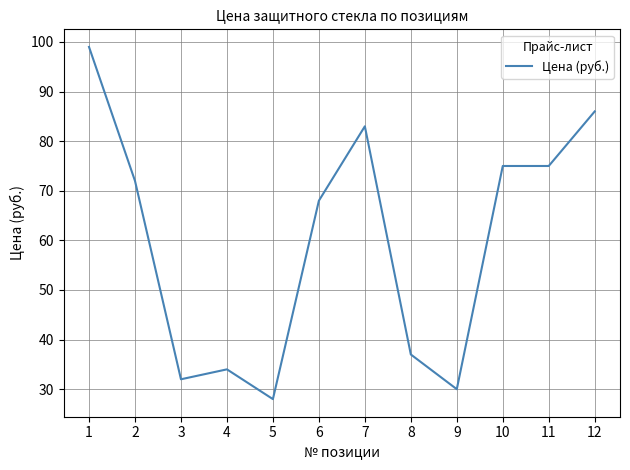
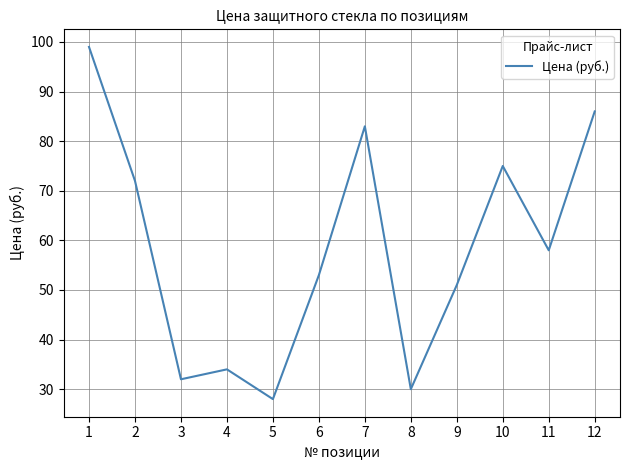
6: 68 -> 53
8: 37 -> 30
9: 30 -> 51
11: 75 -> 58
